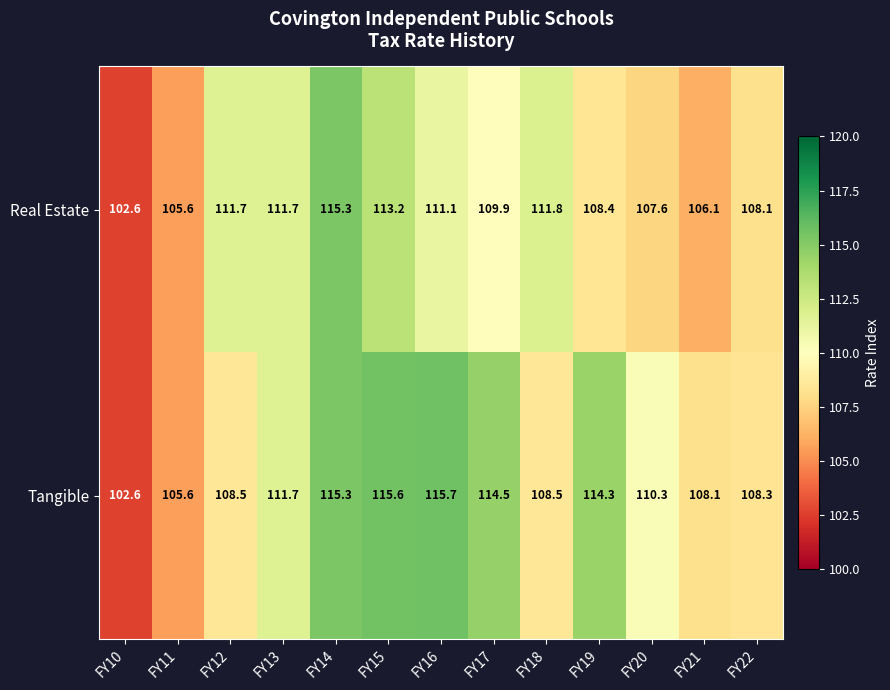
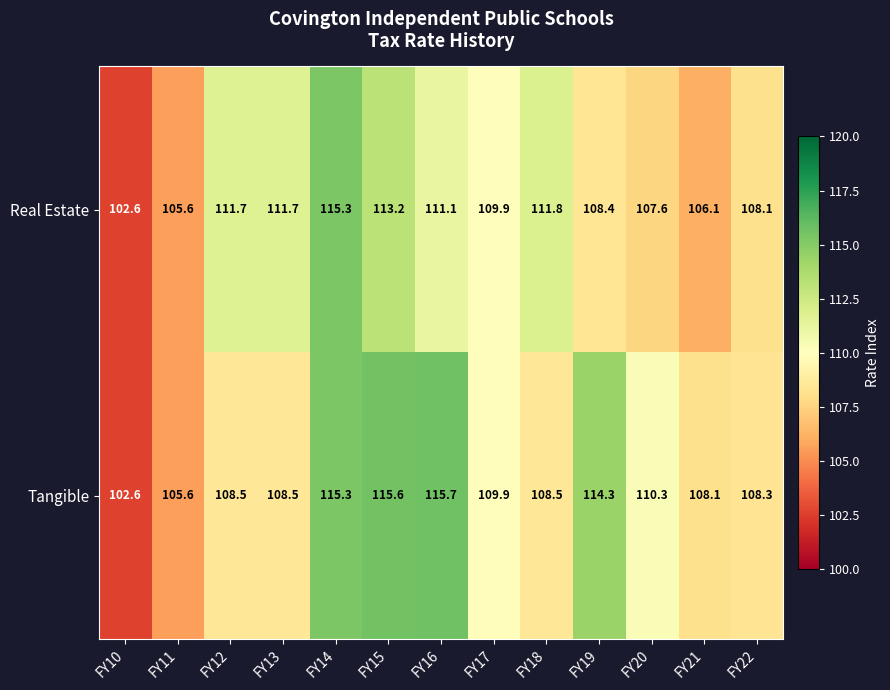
Tangible, FY13: 111.7 -> 108.5
Tangible, FY17: 114.5 -> 109.9
